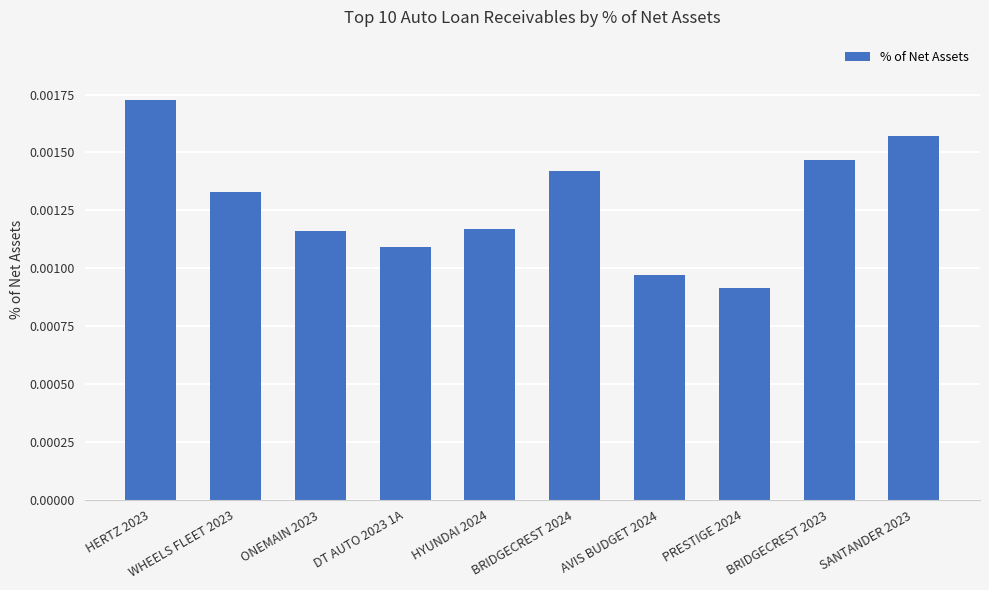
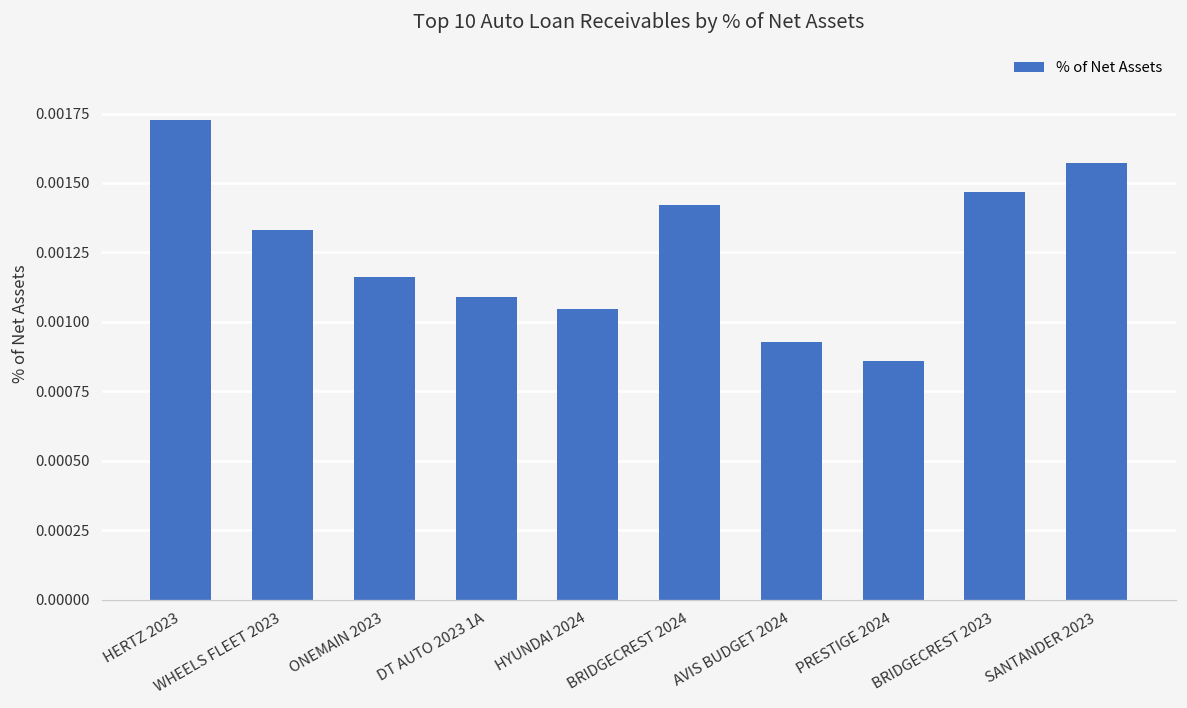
HYUNDAI 2024: 0.00117 -> 0.00105
AVIS BUDGET 2024: 0.00097 -> 0.00093
PRESTIGE 2024: 0.00092 -> 0.00086
